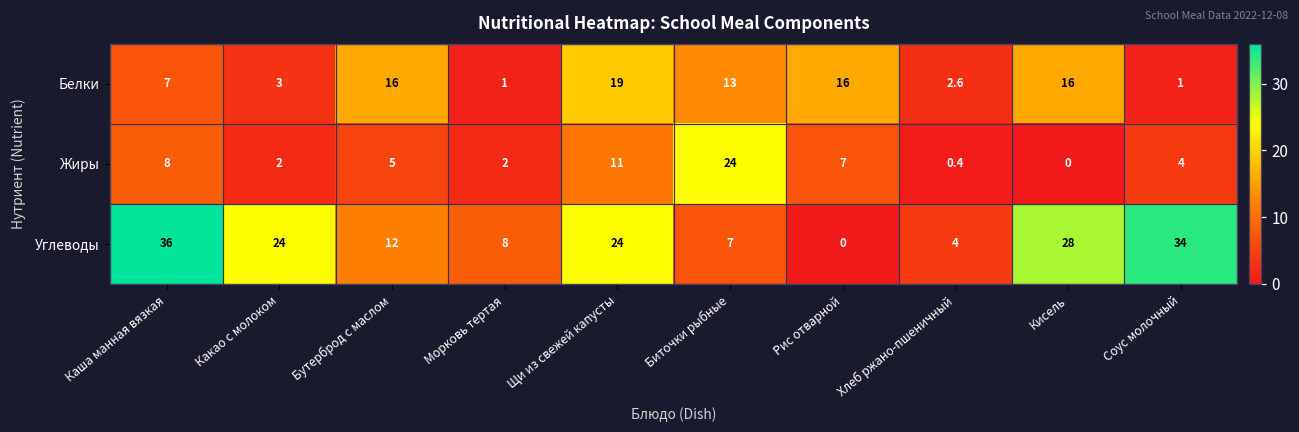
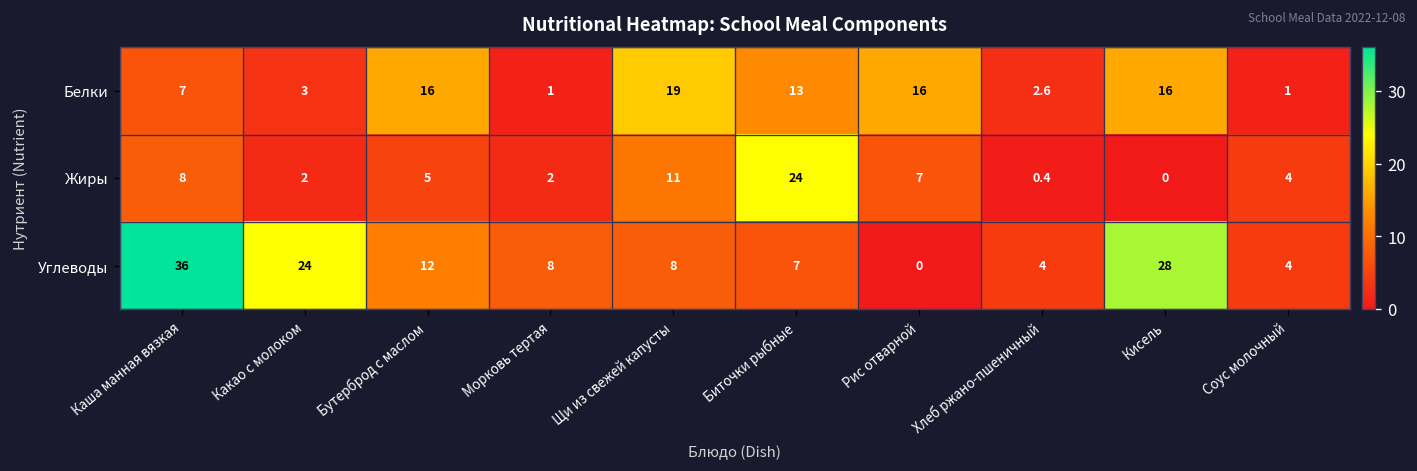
Углеводы, Щи из свежей капусты: 24 -> 8
Углеводы, Соус молочный: 34 -> 4
